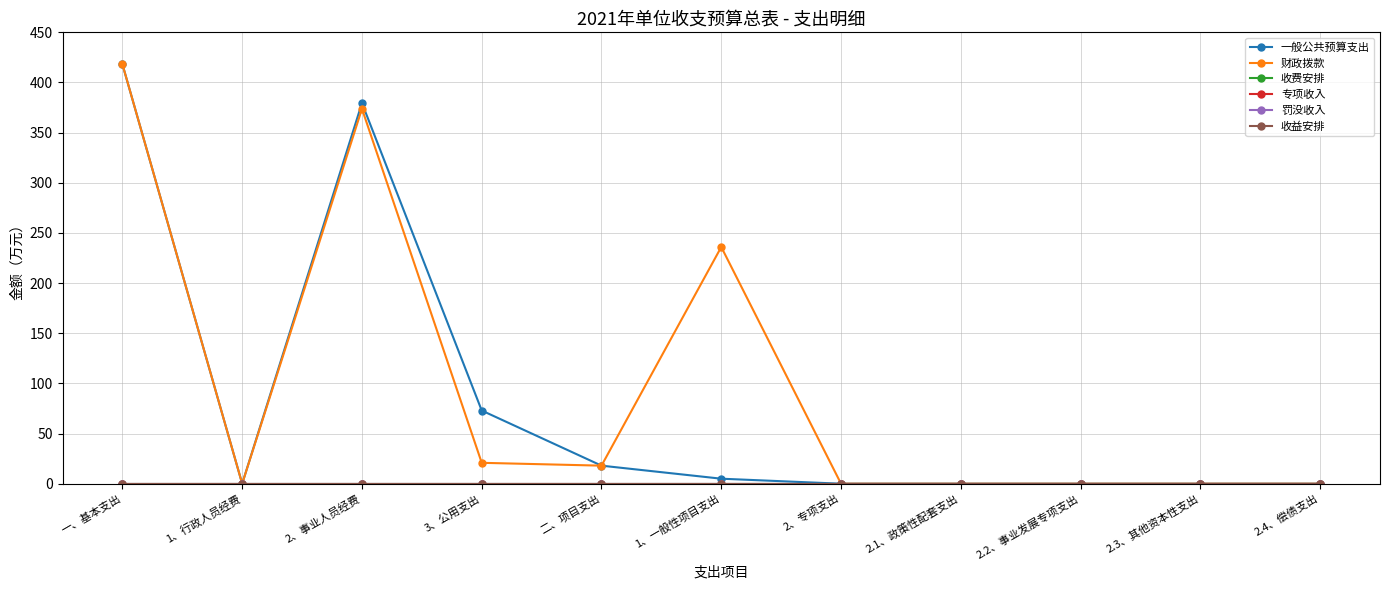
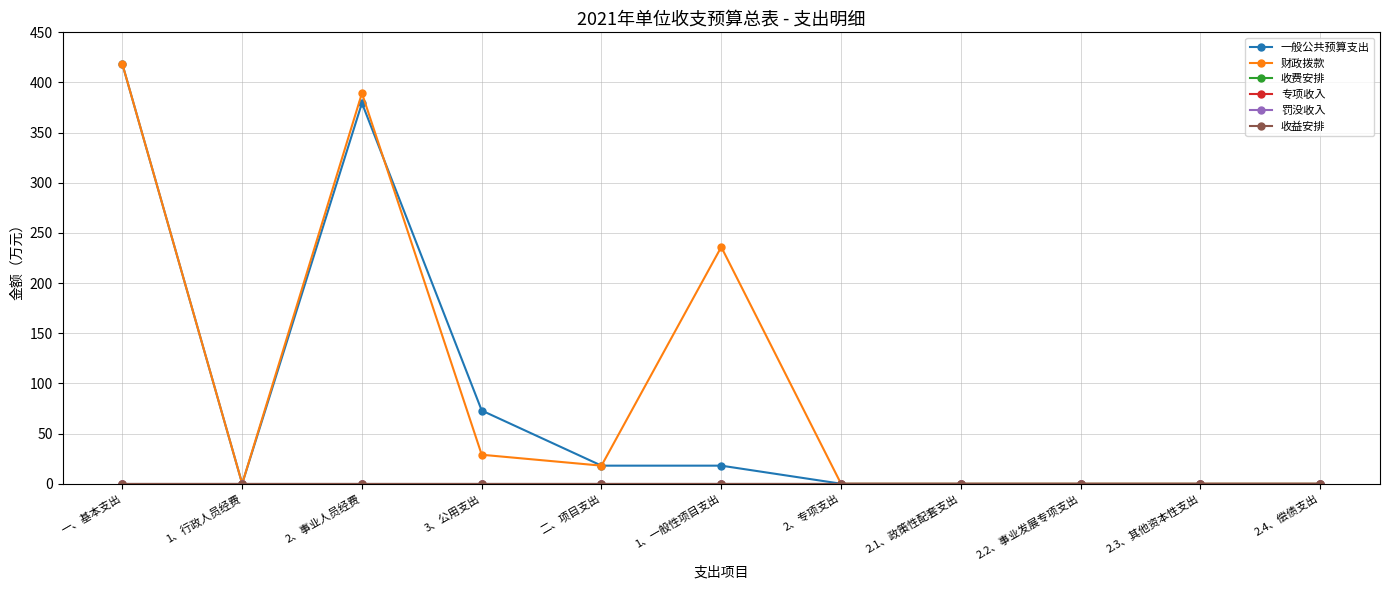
财政拨款, 2、事业人员经费: 374 -> 389
财政拨款, 3、公用支出: 21 -> 29
一般公共预算支出, 1、一般性项目支出: 5 -> 18
